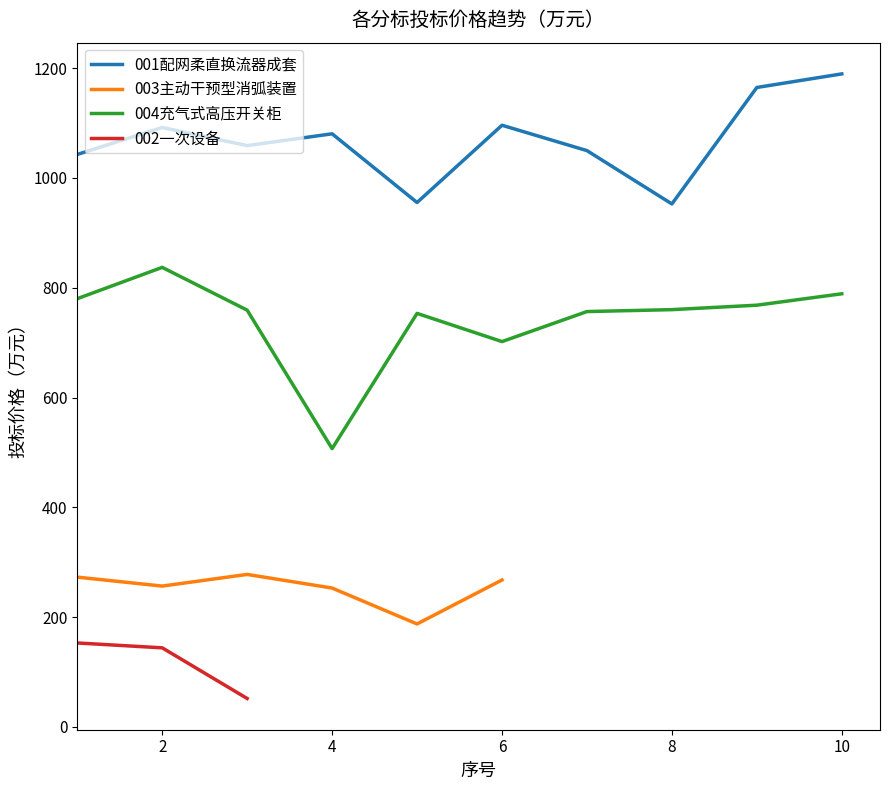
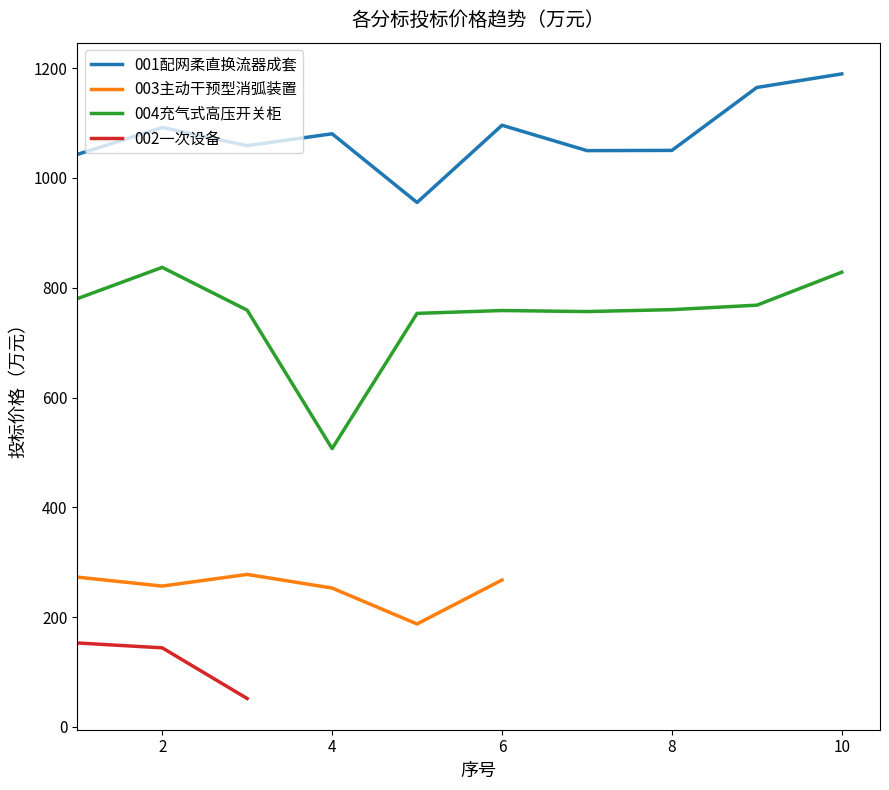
004充气式高压开关柜, 6: 700 -> 760
001配网柔直换流器成套, 8: 950 -> 1050
004充气式高压开关柜, 10: 790 -> 830
